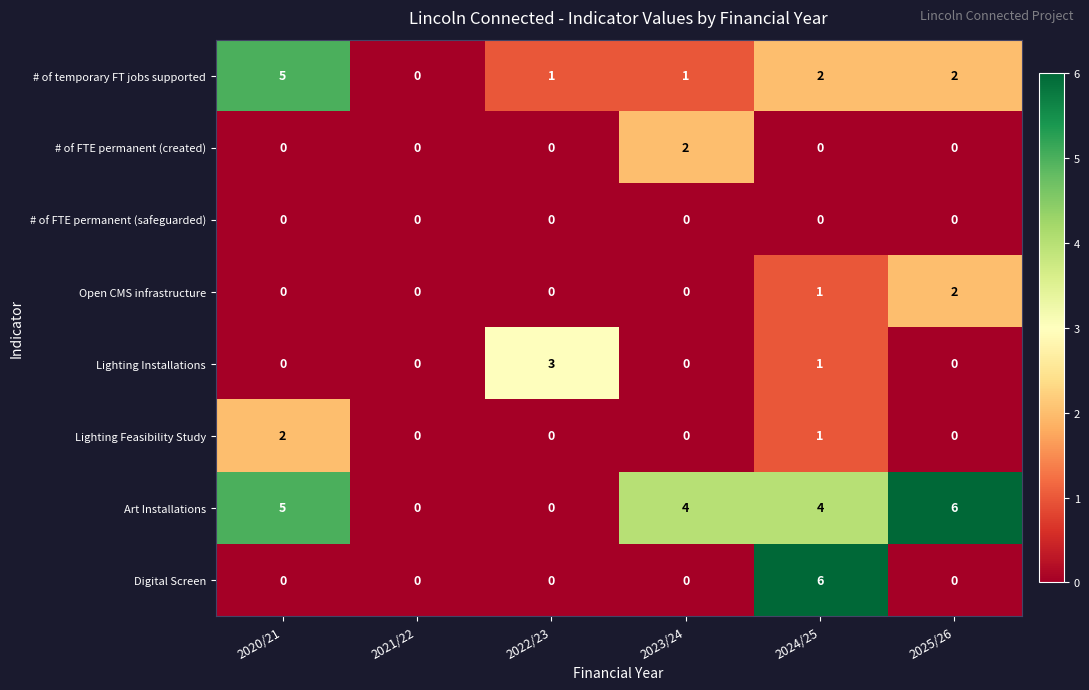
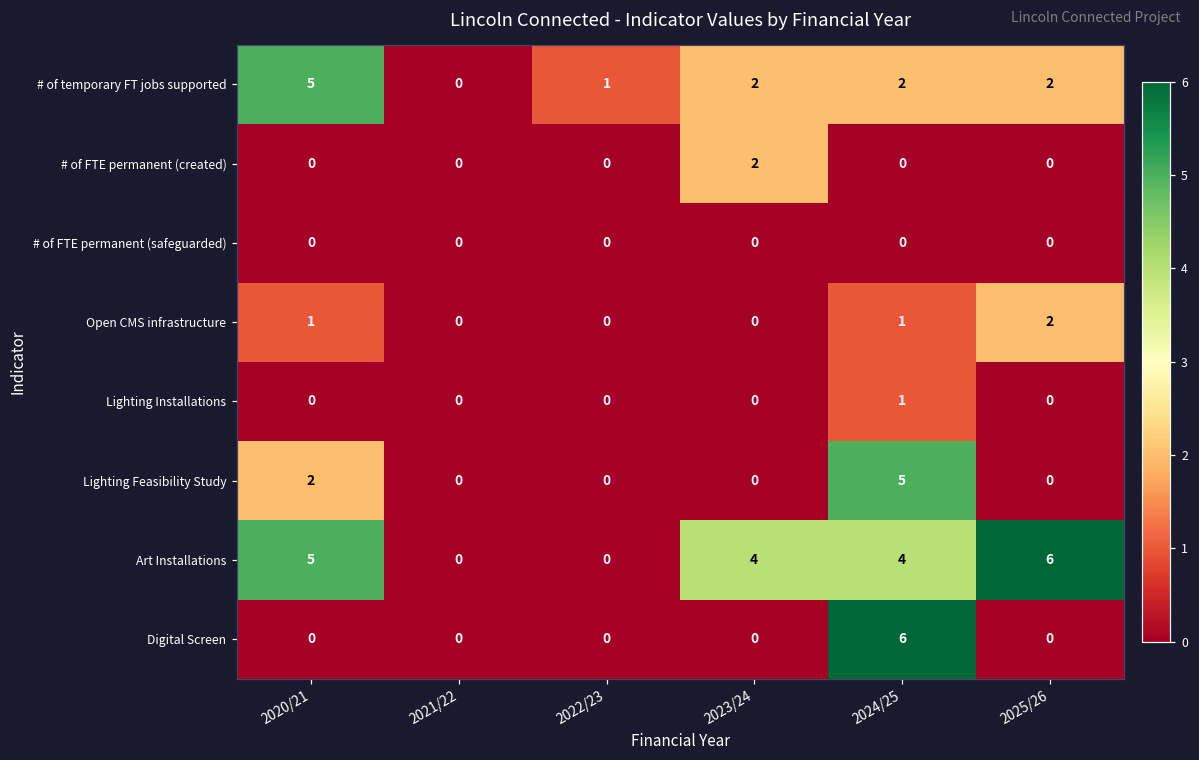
# of temporary FT jobs supported, 2023/24: 1 -> 2
Open CMS infrastructure, 2020/21: 0 -> 1
Lighting Installations, 2022/23: 3 -> 0
Lighting Feasibility Study, 2024/25: 1 -> 5
